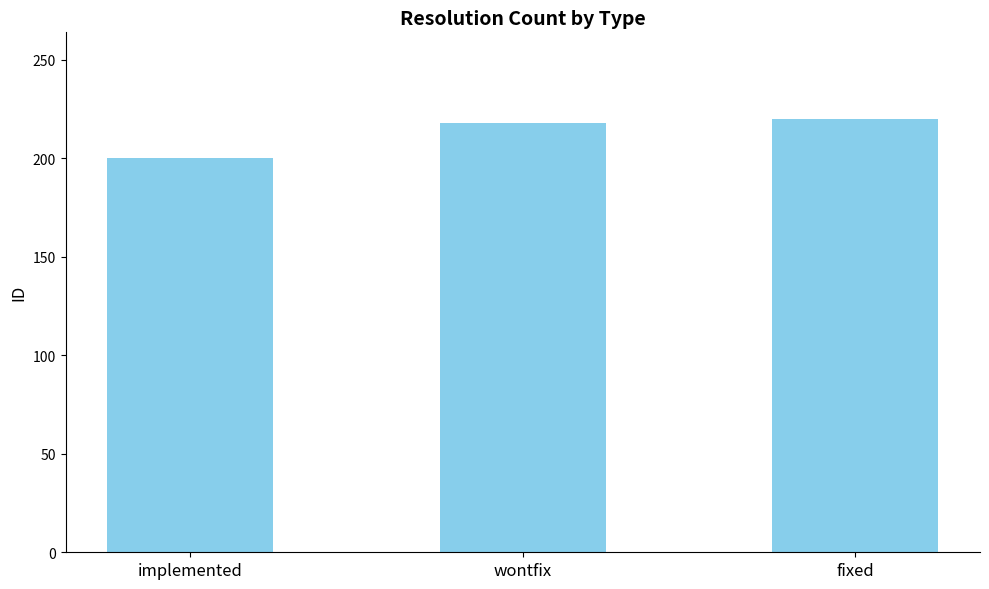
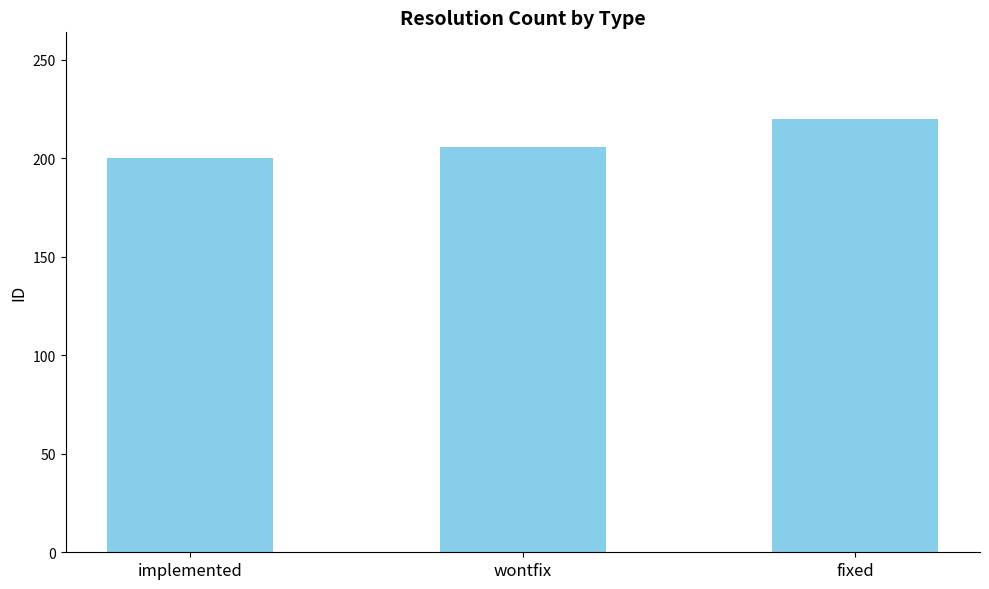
wontfix: 218 -> 206
